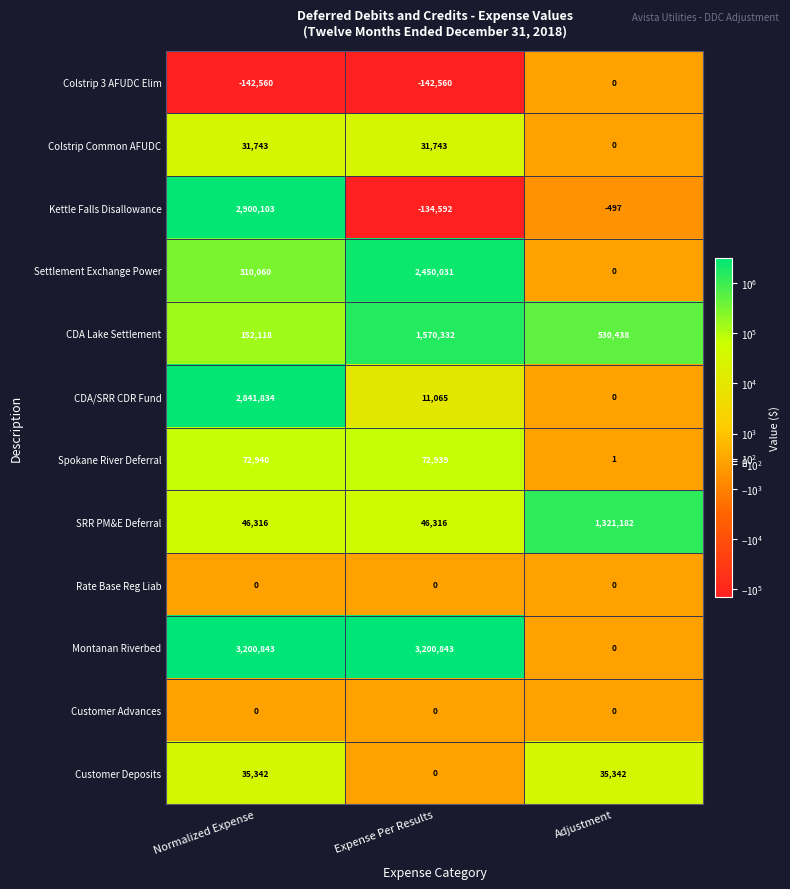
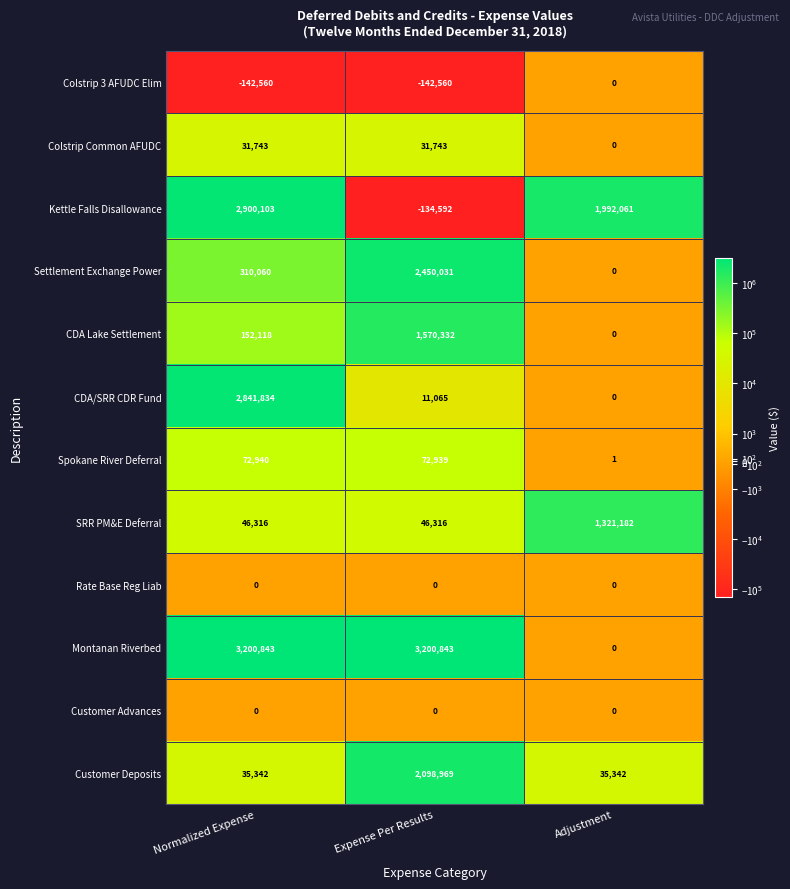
Kettle Falls Disallowance, Adjustment: -497 -> 1,992,061
CDA Lake Settlement, Adjustment: 530,438 -> 0
Customer Deposits, Expense Per Results: 0 -> 2,098,969
